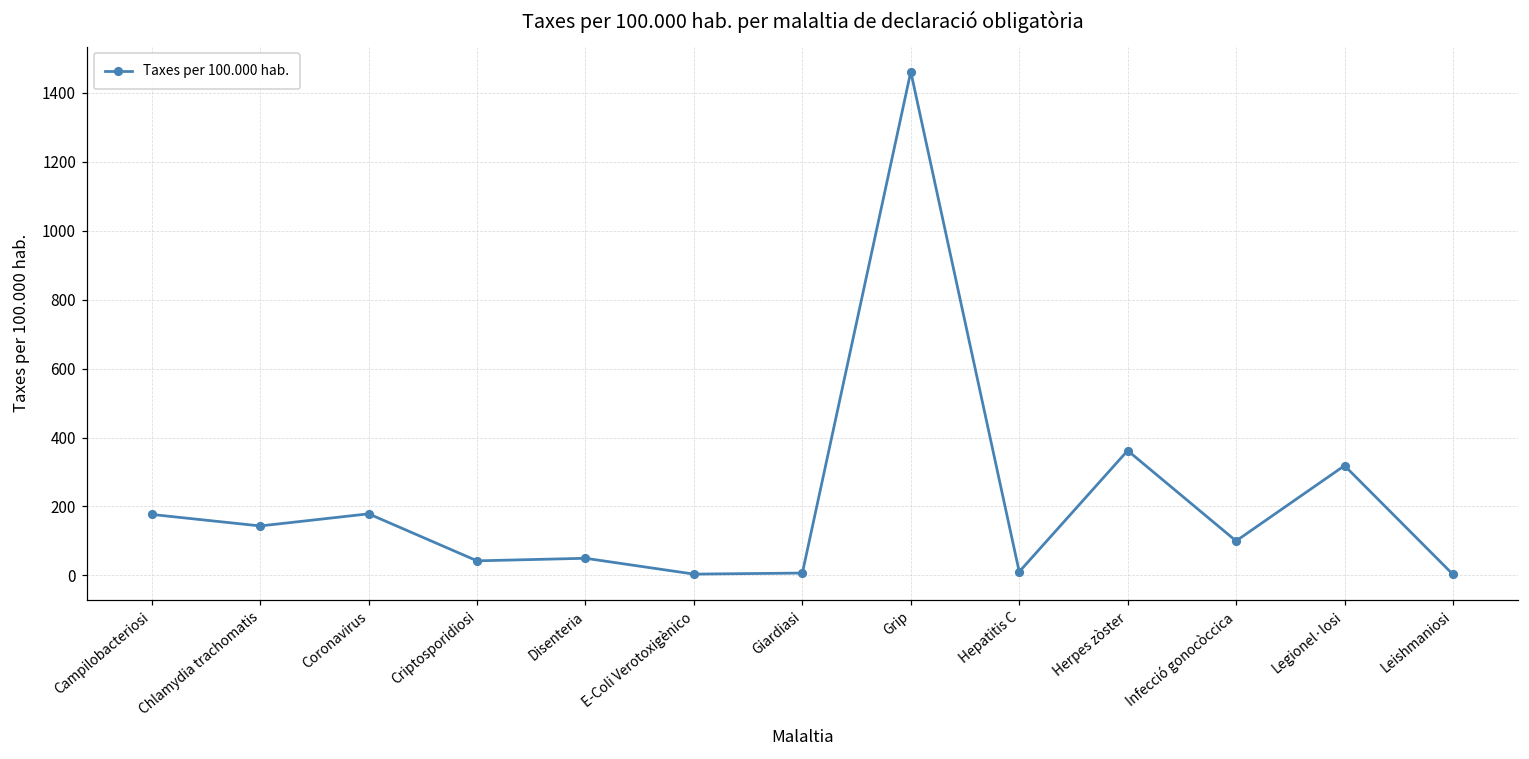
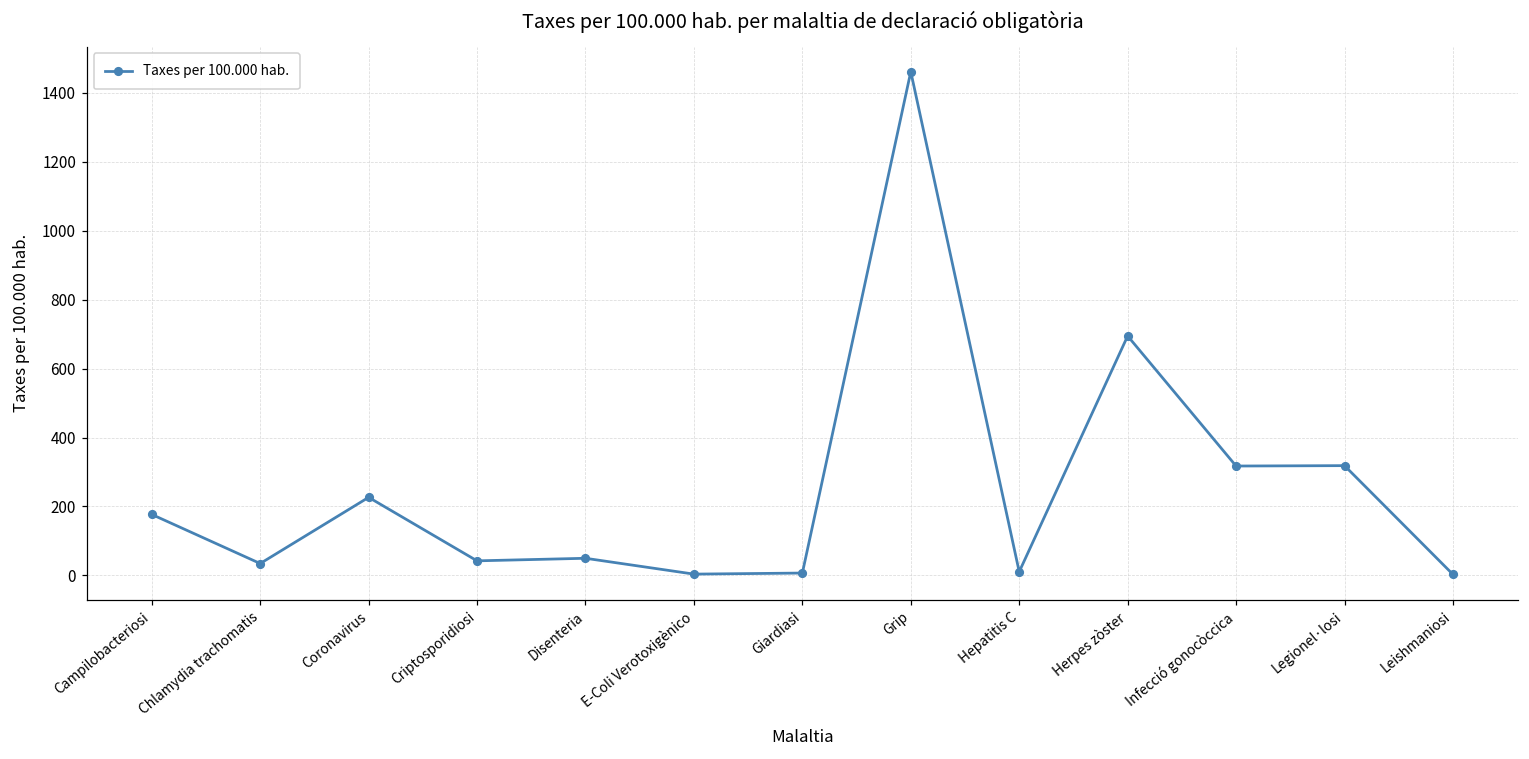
Chlamydia trachomatis: 140 -> 30
Coronavirus: 180 -> 230
Herpes zòster: 360 -> 690
Infecció gonocòccica: 100 -> 320
